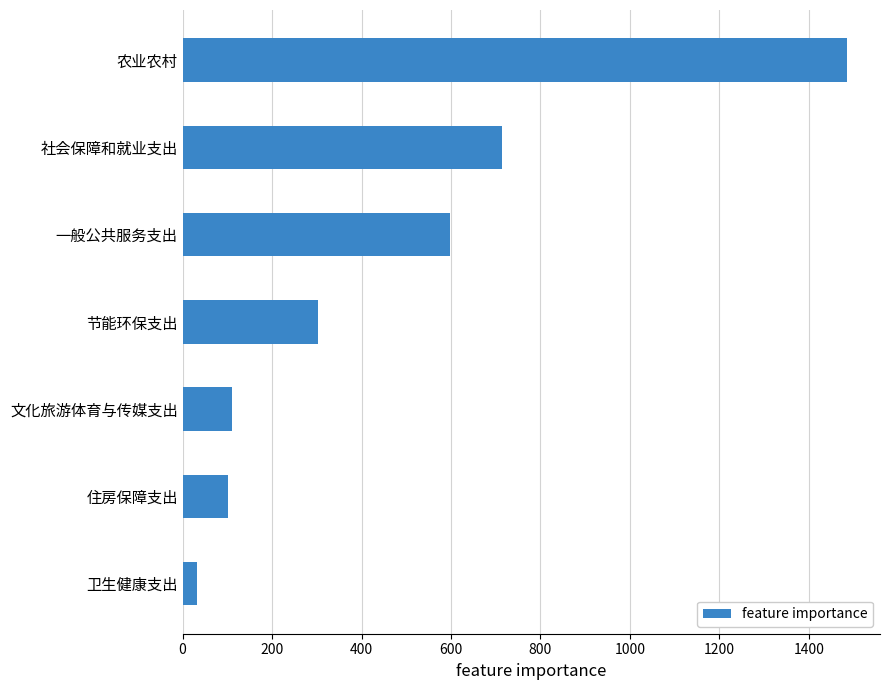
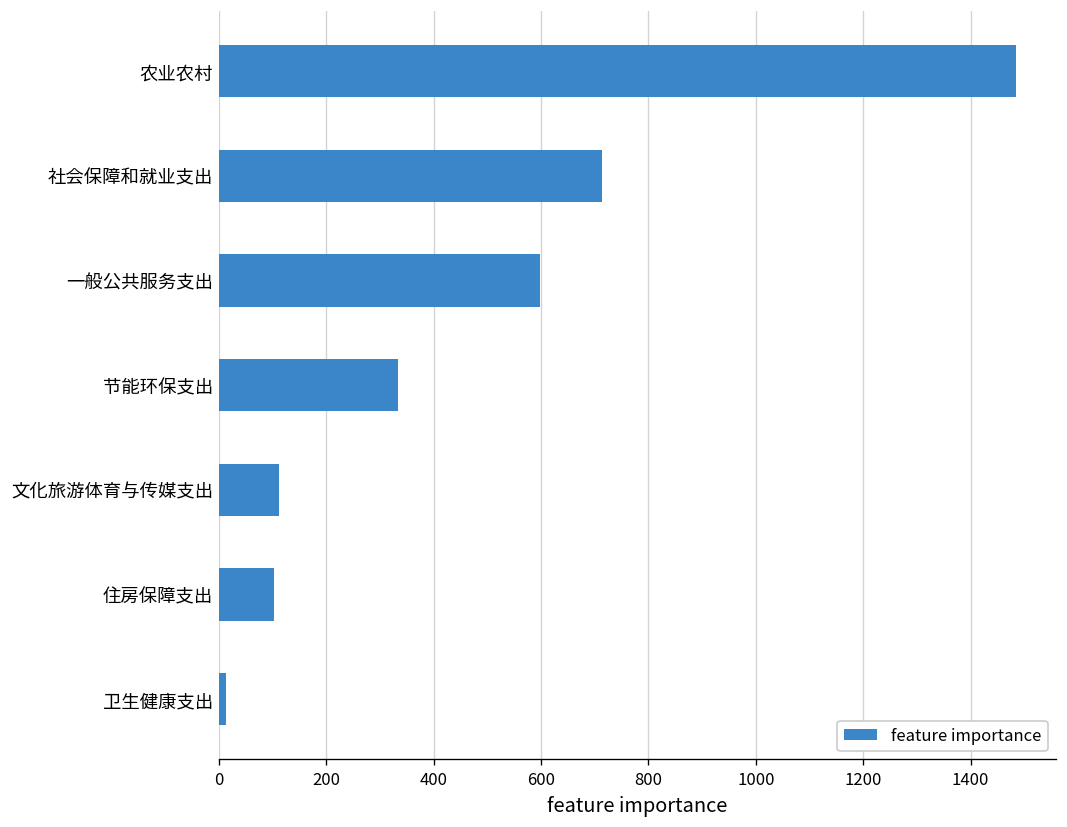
节能环保支出: 300 -> 330
卫生健康支出: 30 -> 10
